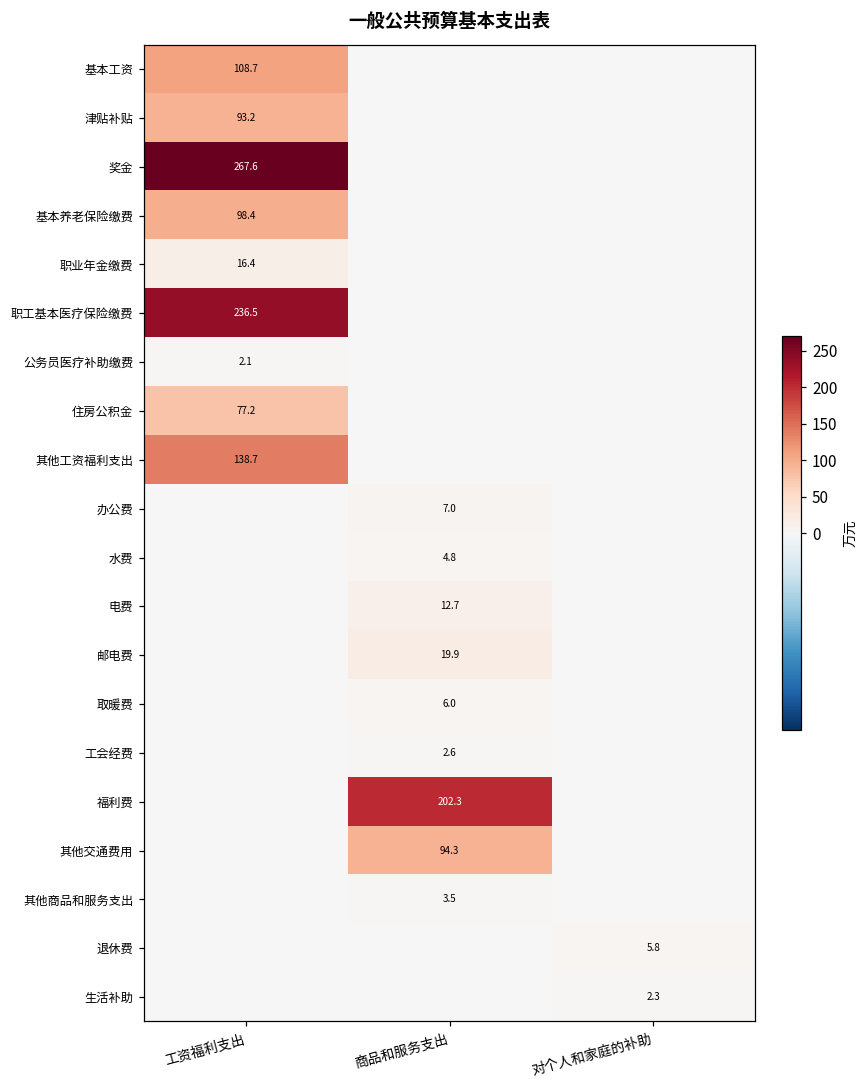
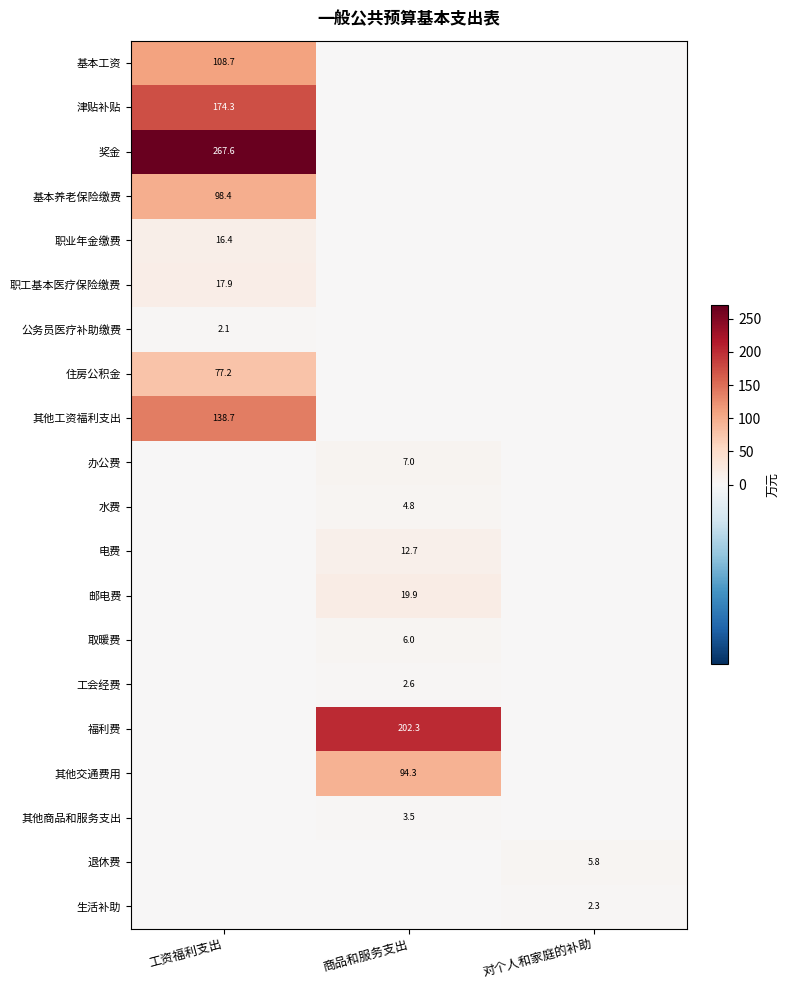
津贴补贴, 工资福利支出: 93.2 -> 174.3
职工基本医疗保险缴费, 工资福利支出: 236.5 -> 17.9
